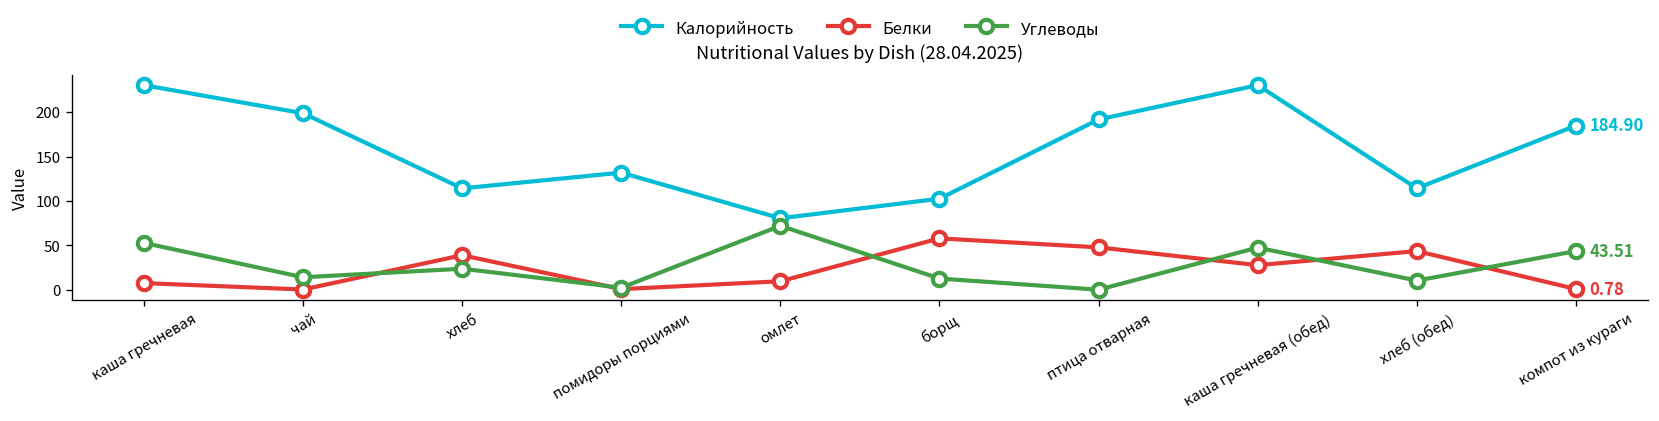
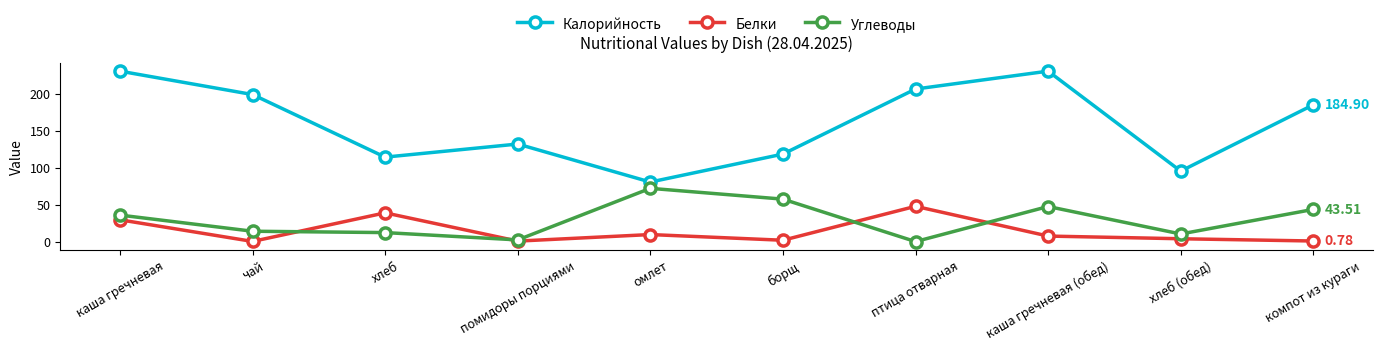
Белки, каша гречневая: 10 -> 30
Углеводы, каша гречневая: 50 -> 40
Углеводы, хлеб: 20 -> 10
Калорийность, борщ: 100 -> 120
Белки, борщ: 60 -> 0
Углеводы, борщ: 10 -> 60
Калорийность, птица отварная: 190 -> 210
Белки, каша гречневая (обед): 30 -> 10
Калорийность, хлеб (обед): 110 -> 100
Белки, хлеб (обед): 40 -> 0
